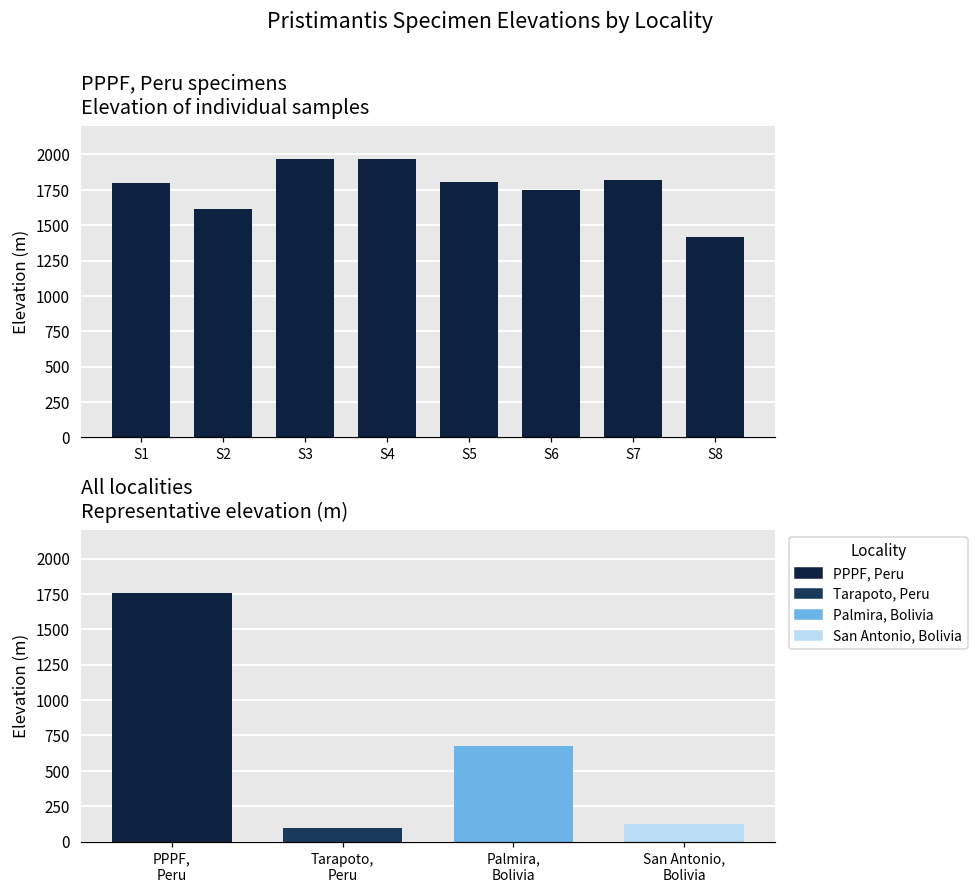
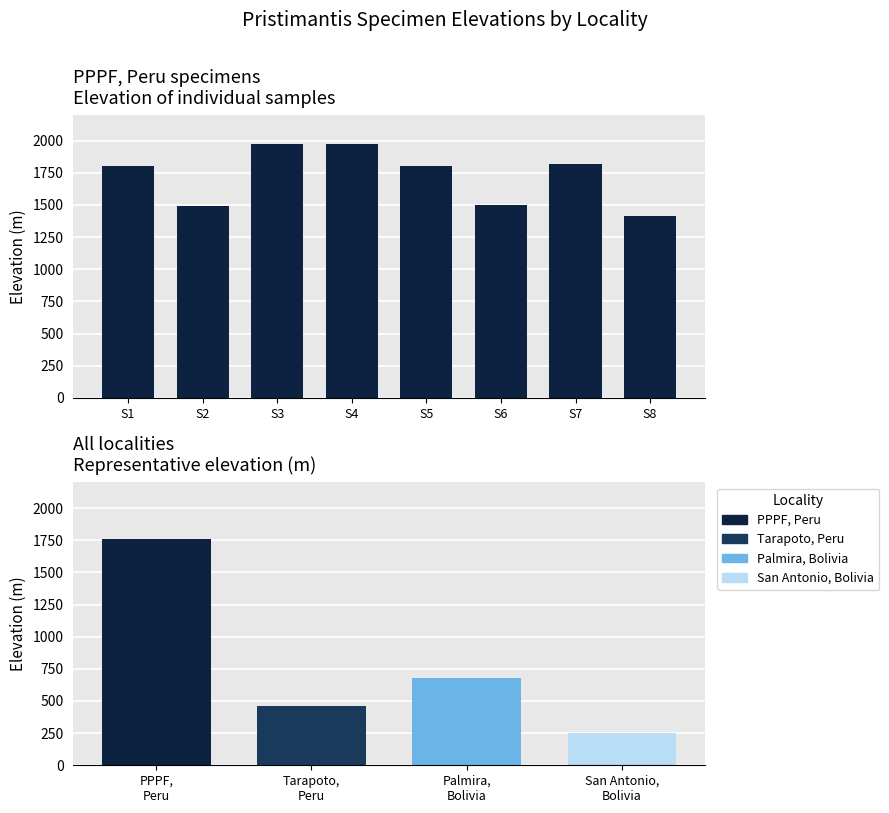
PPPF, Peru specimens Elevation of individual samples, S2: 1620 -> 1490
PPPF, Peru specimens Elevation of individual samples, S6: 1750 -> 1500
All localities Representative elevation (m), Tarapoto, Peru: 100 -> 460
All localities Representative elevation (m), San Antonio, Bolivia: 120 -> 250
